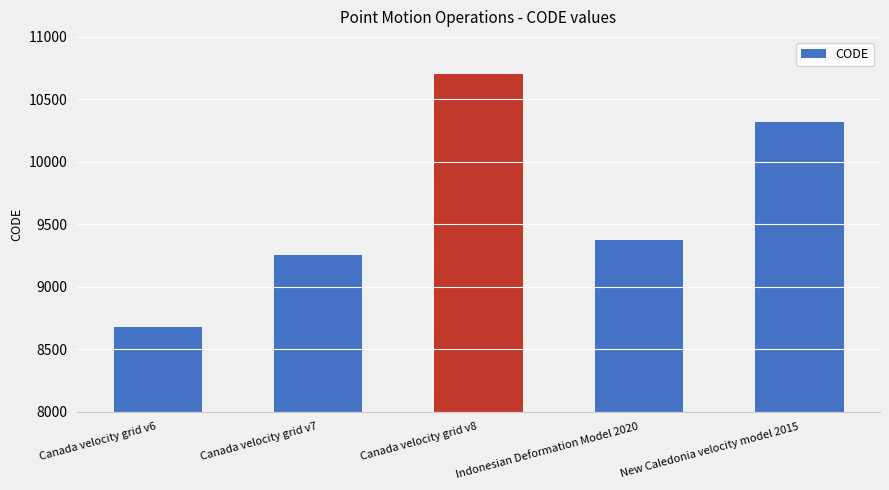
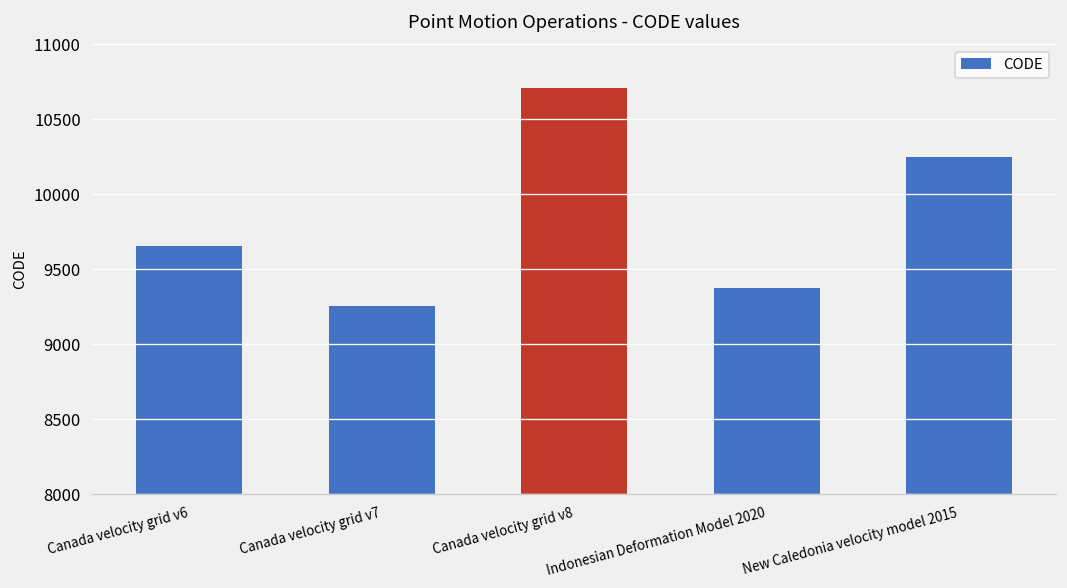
Canada velocity grid v6: 8680 -> 9660
New Caledonia velocity model 2015: 10320 -> 10250
